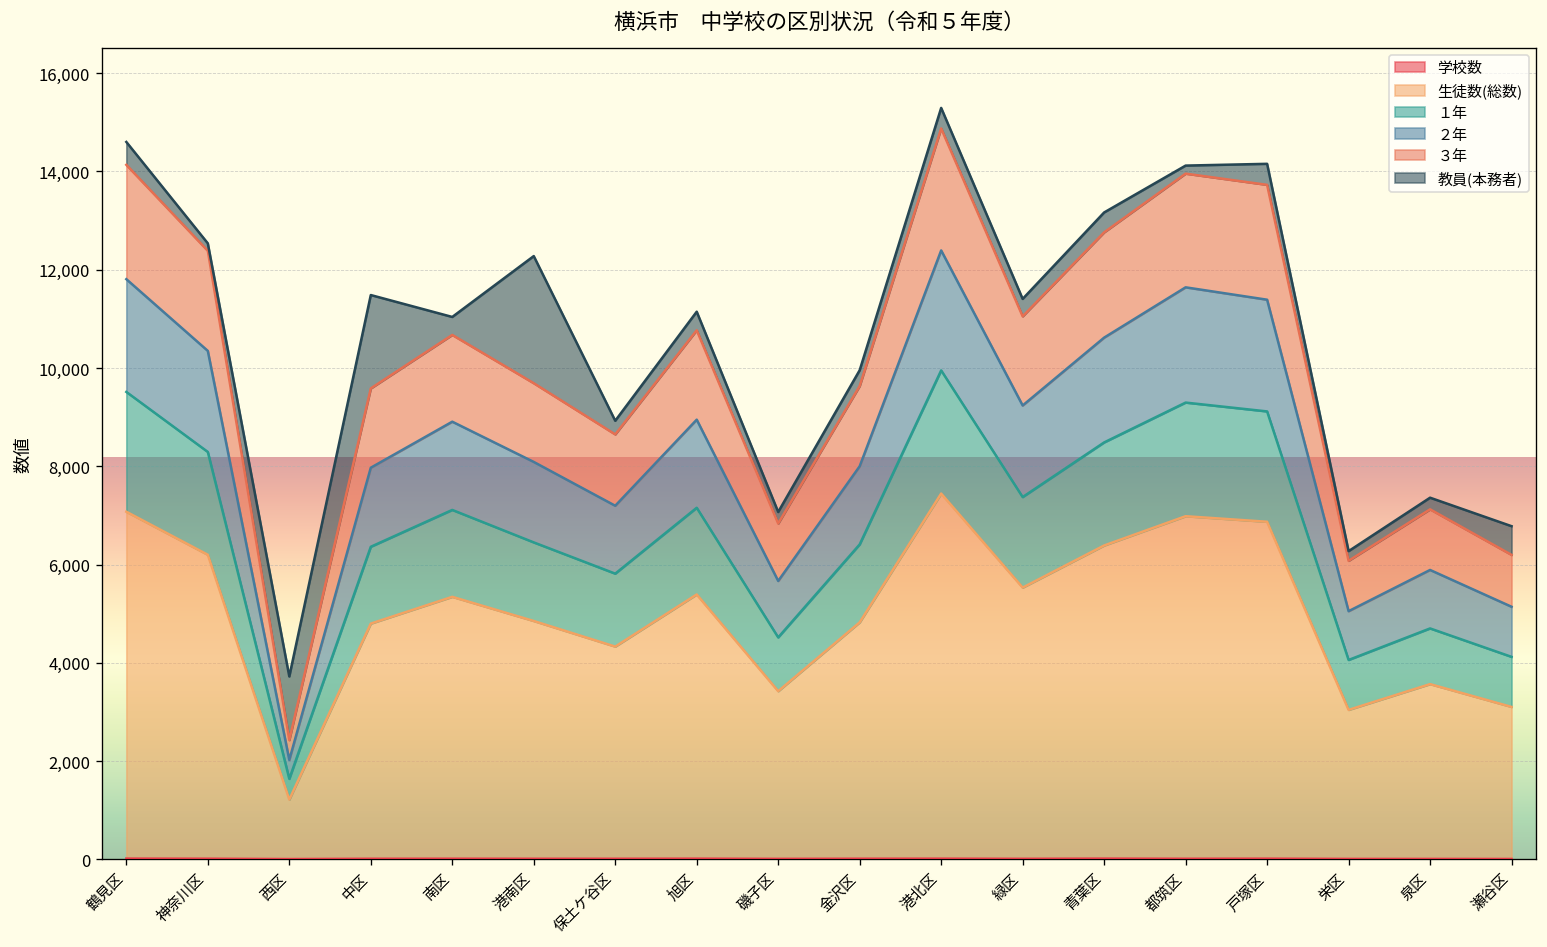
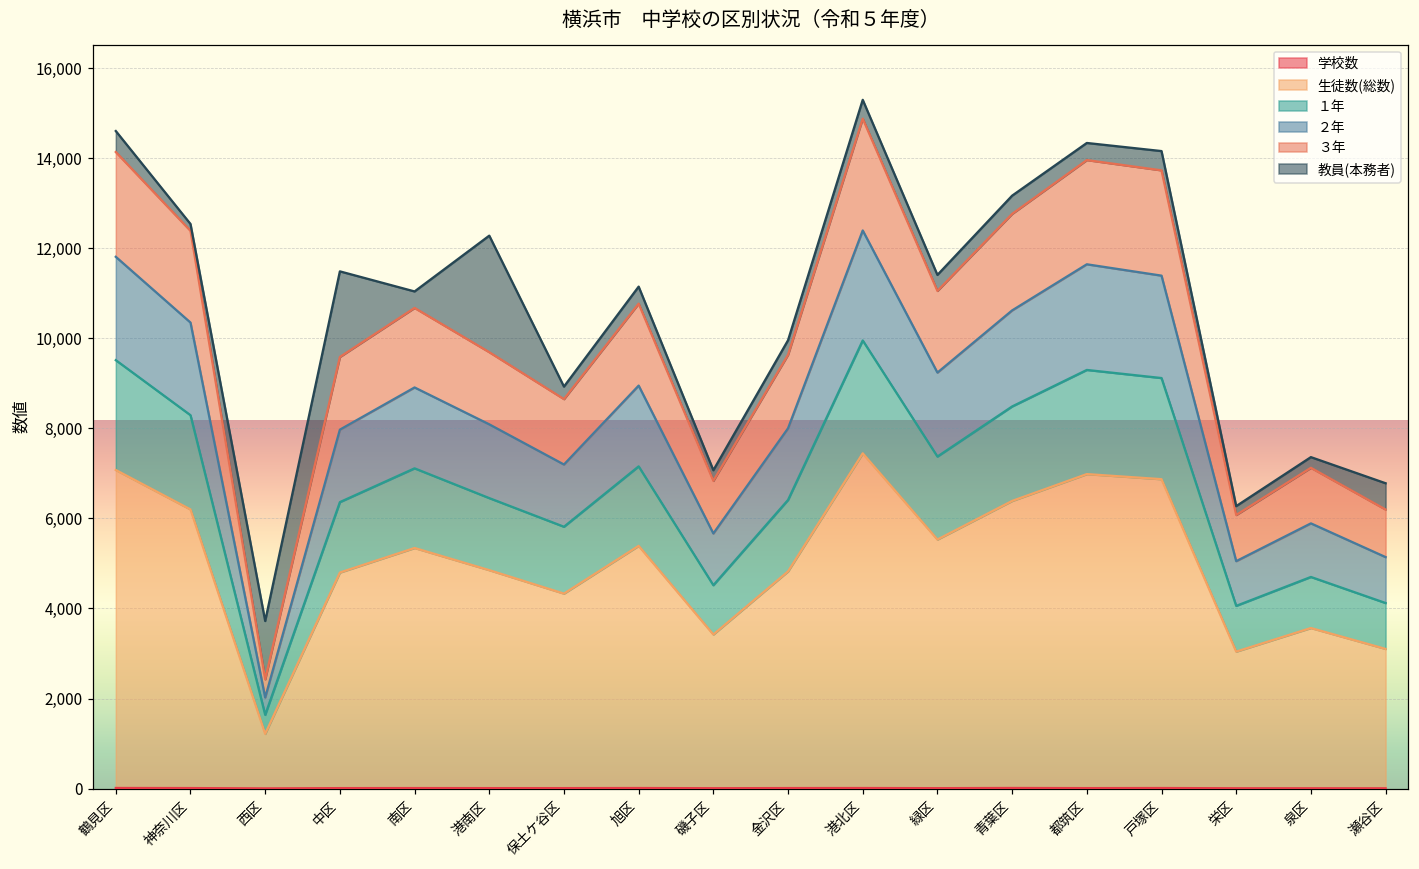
教員(本務者), 都筑区: 200 -> 400
